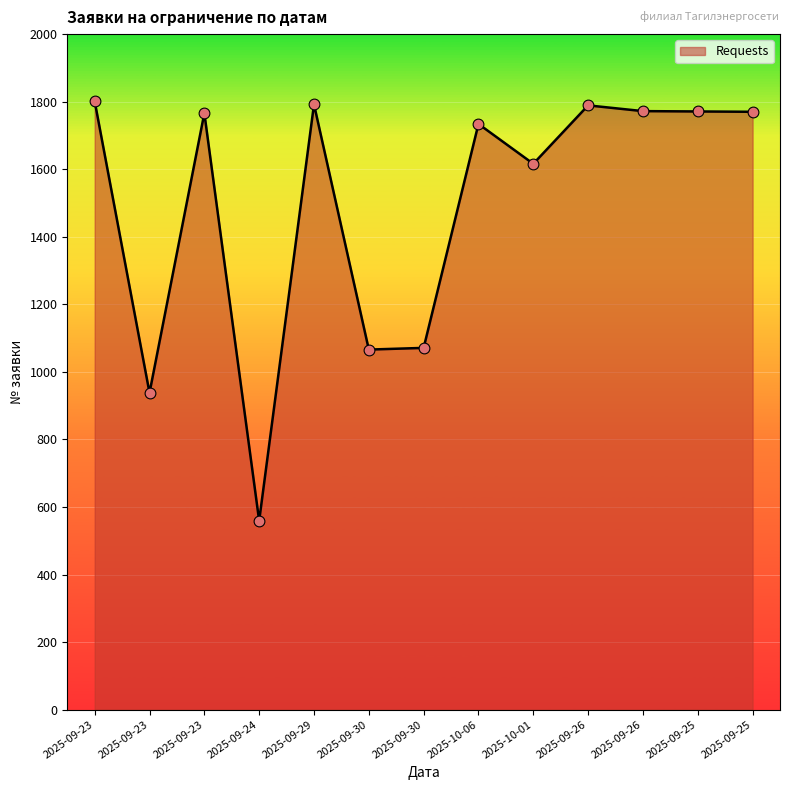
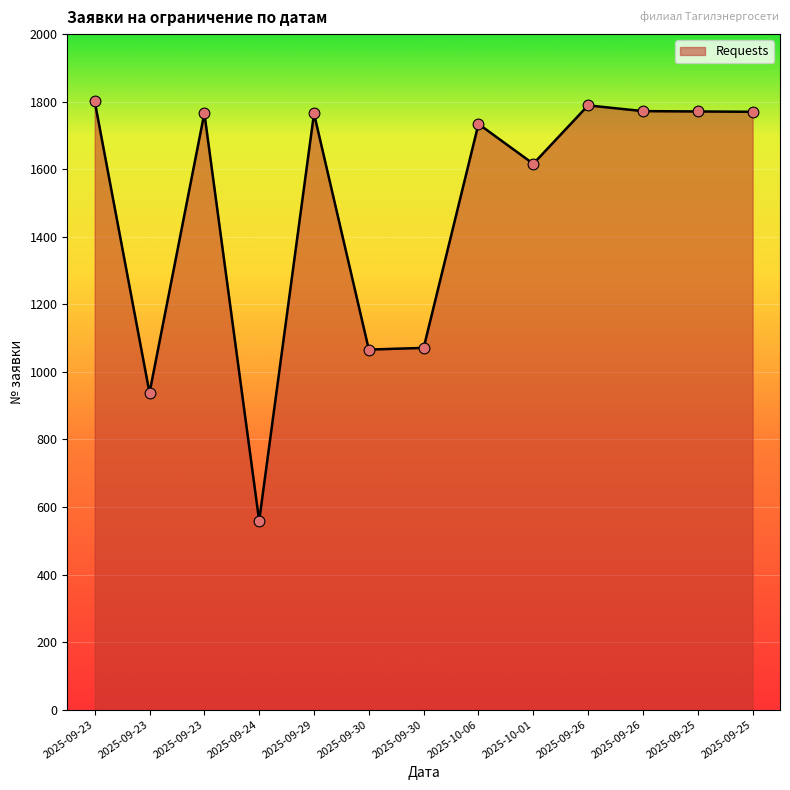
2025-09-29: 1790 -> 1770
